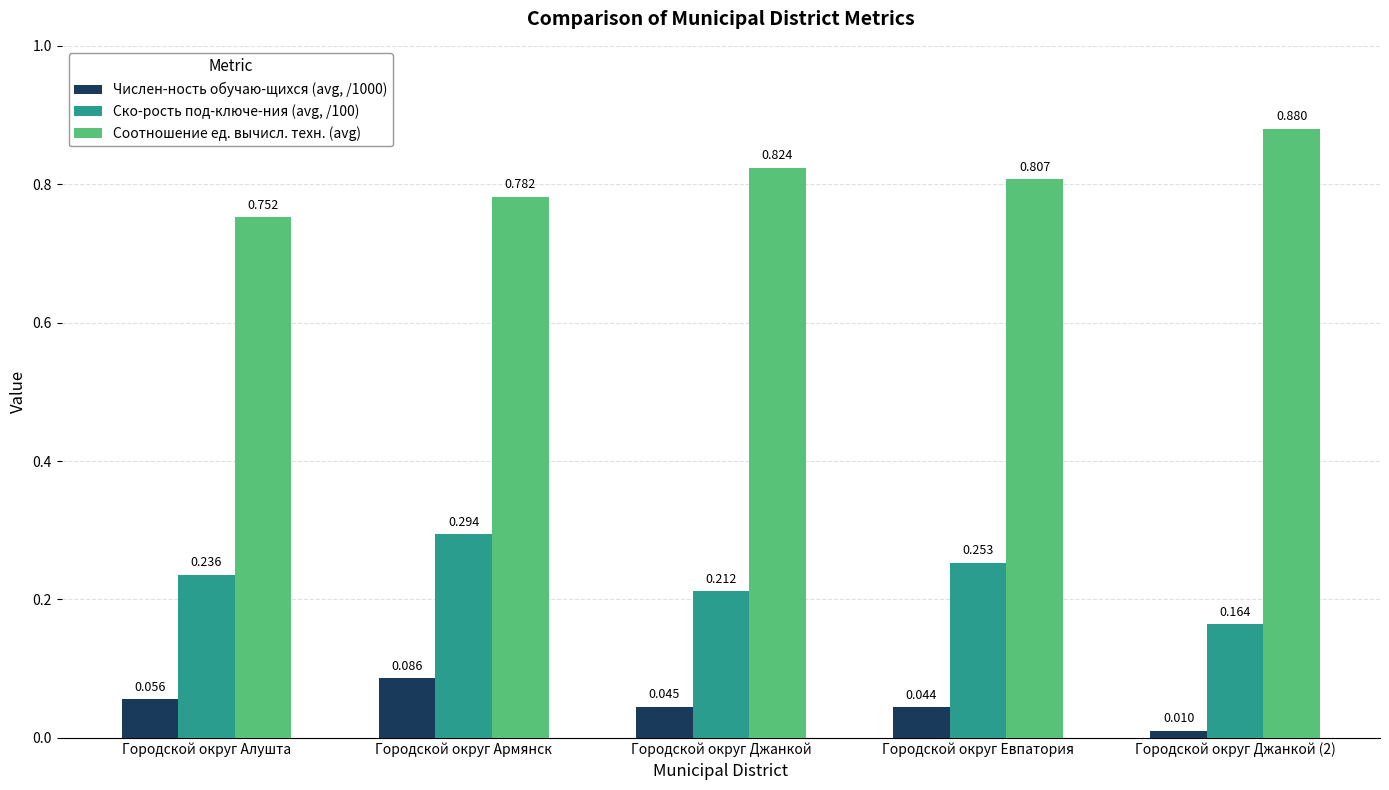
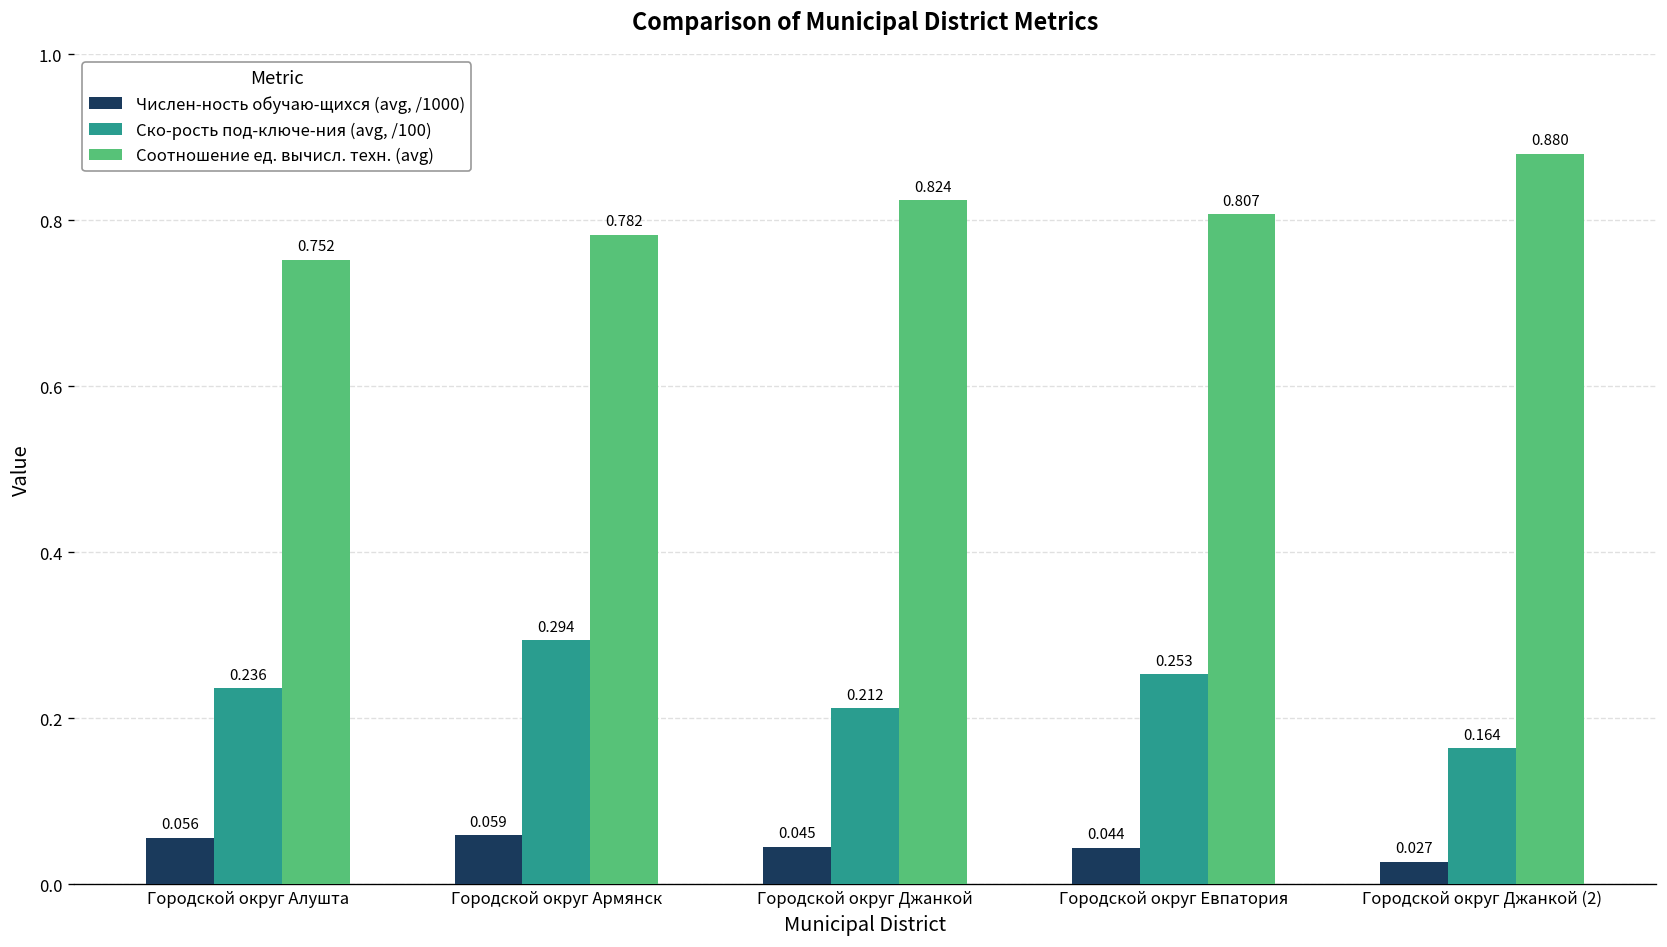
Числен-ность обучаю-щихся (avg, /1000), Городской округ Армянск: 0.086 -> 0.059
Числен-ность обучаю-щихся (avg, /1000), Городской округ Джанкой (2): 0.010 -> 0.027
